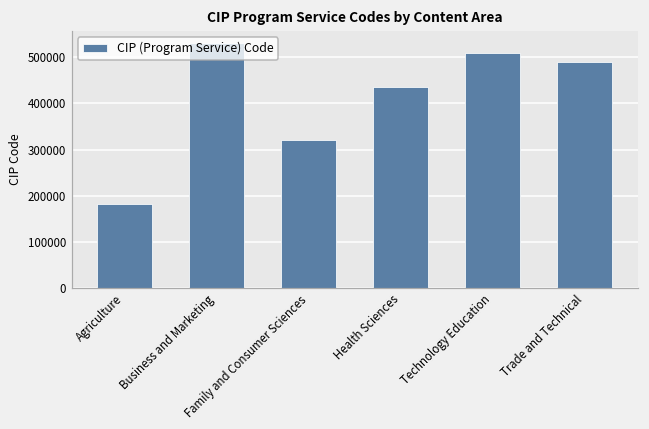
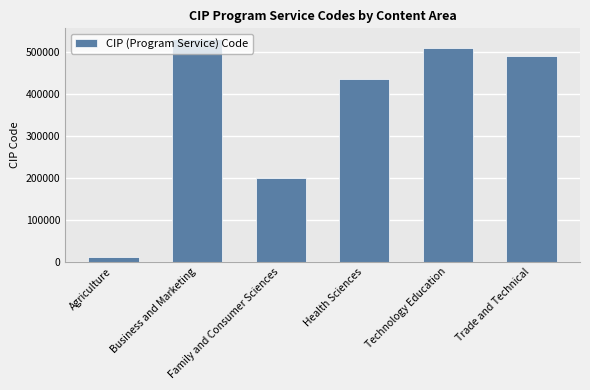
Agriculture: 180000 -> 10000
Family and Consumer Sciences: 320000 -> 200000
